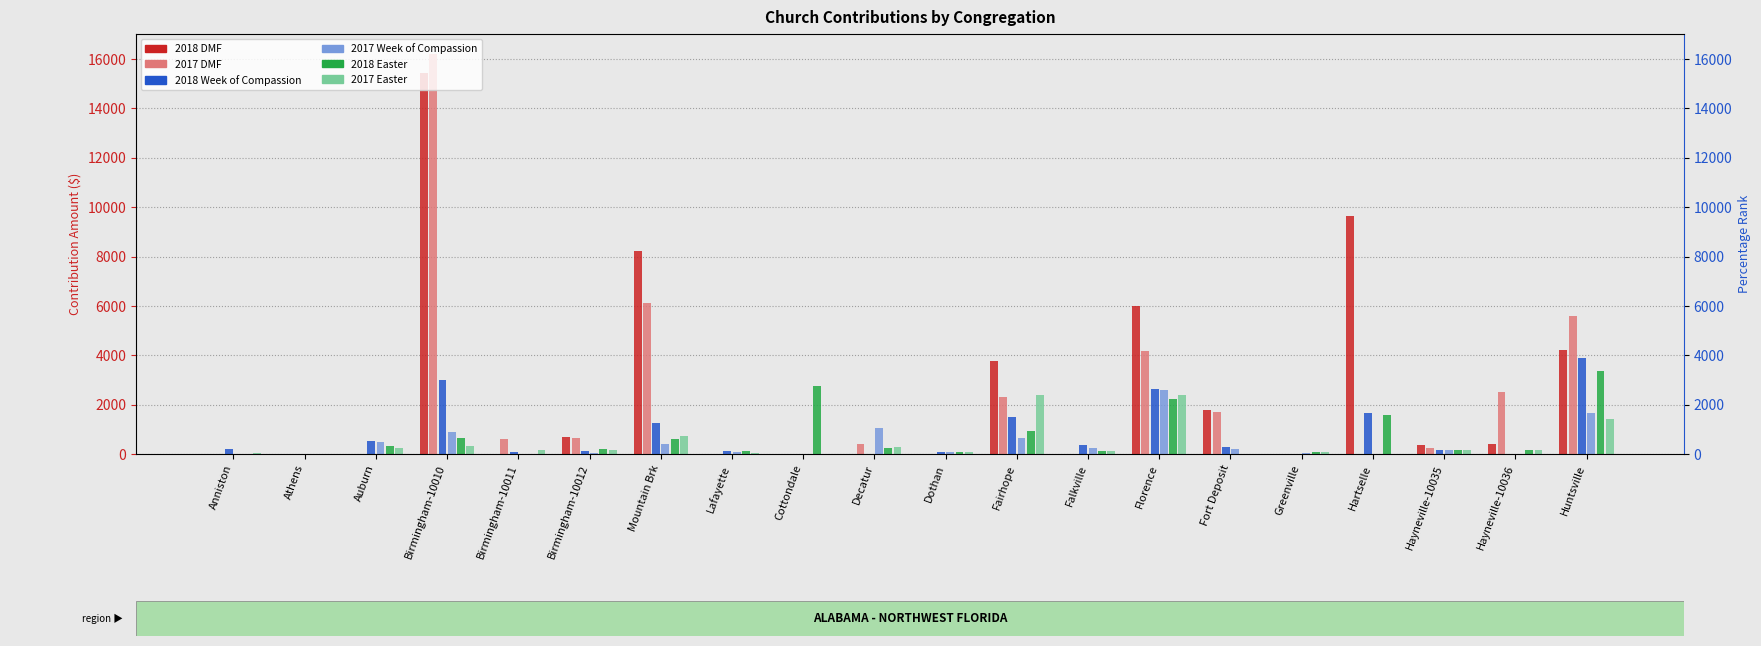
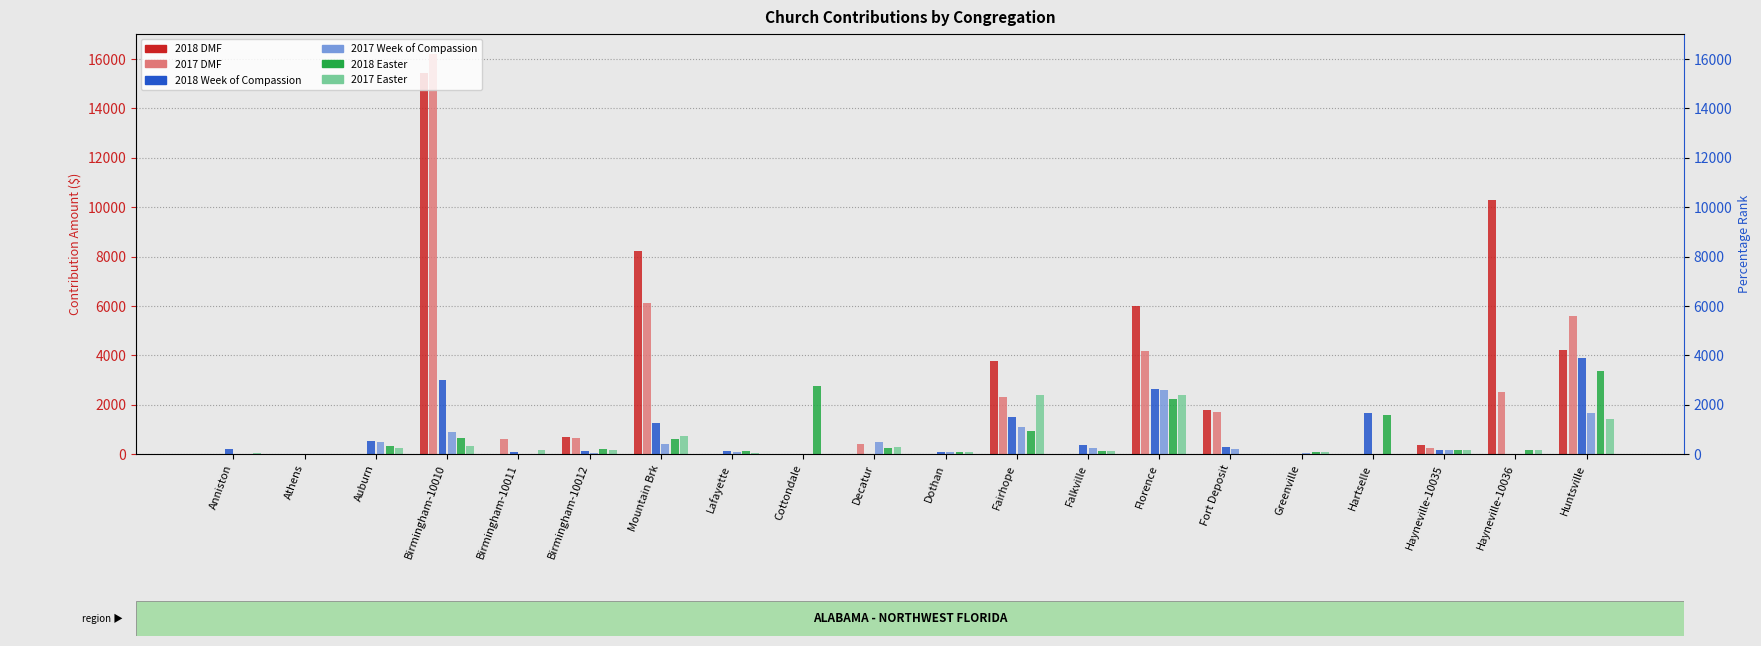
2017 Week of Compassion, Decatur: 1100 -> 500
2017 Week of Compassion, Fairhope: 700 -> 1100
2018 DMF, Hartselle: 9600 -> 0
2018 DMF, Hayneville-10036: 400 -> 10300
